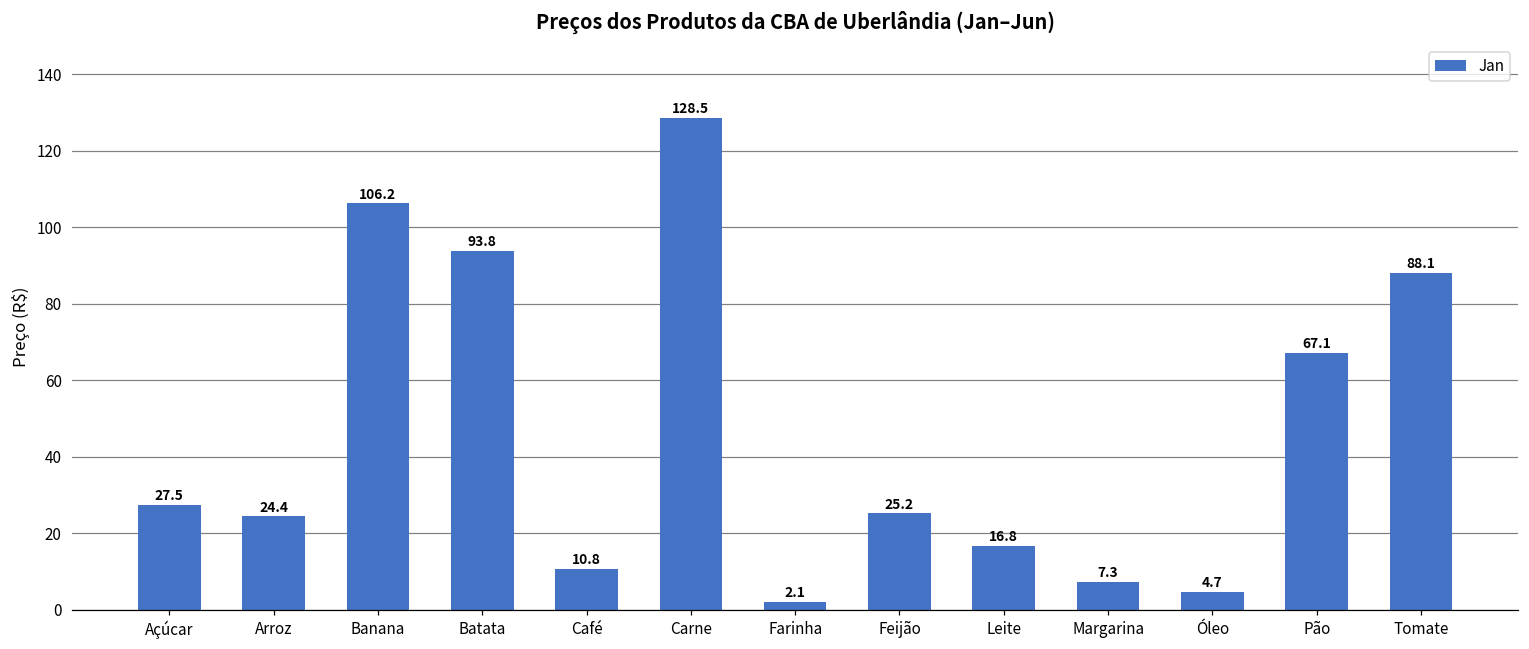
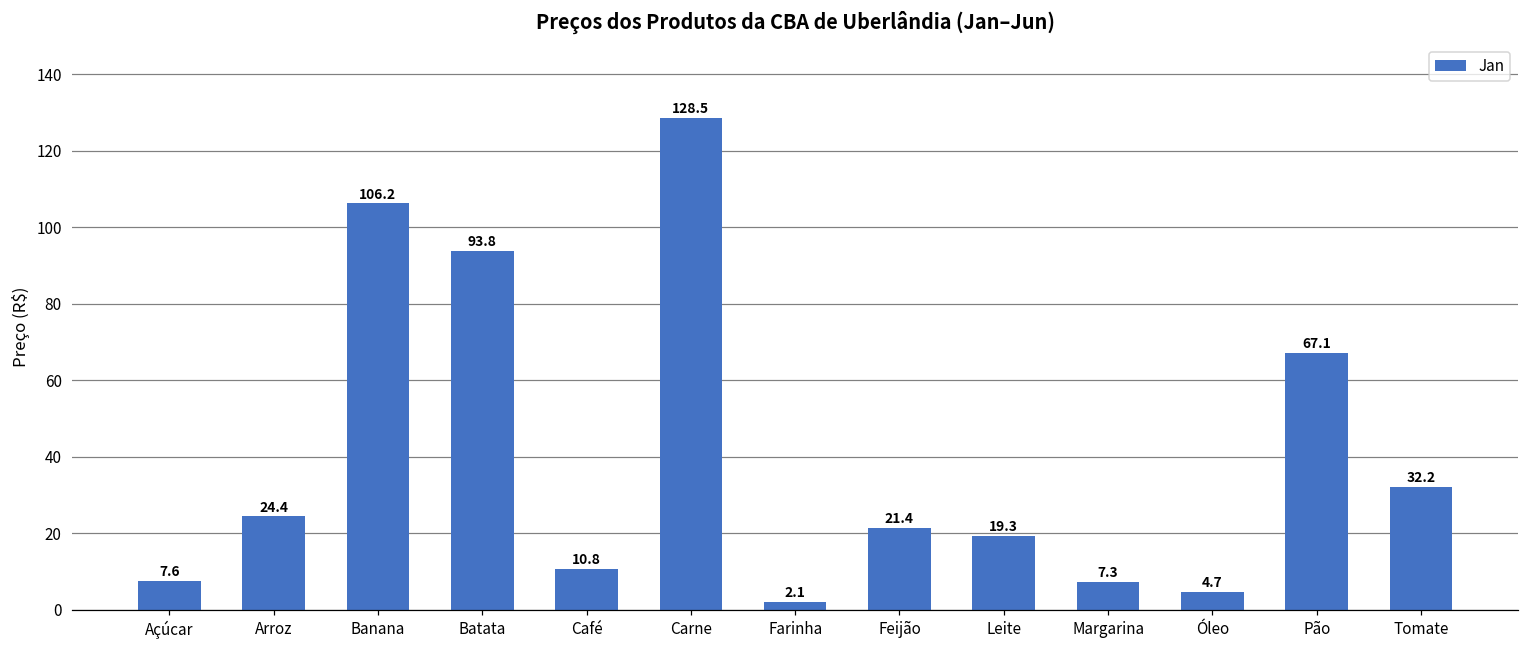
Açúcar: 27.5 -> 7.6
Feijão: 25.2 -> 21.4
Leite: 16.8 -> 19.3
Tomate: 88.1 -> 32.2
